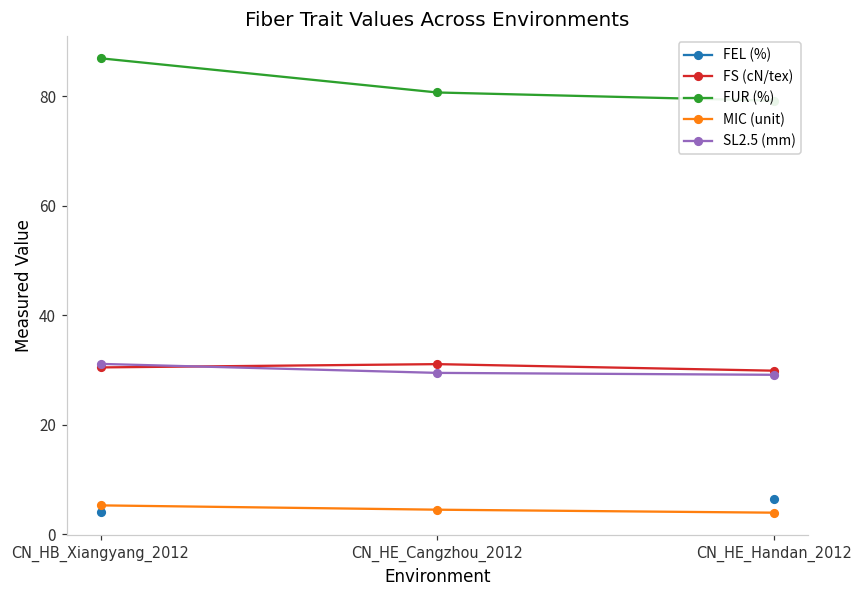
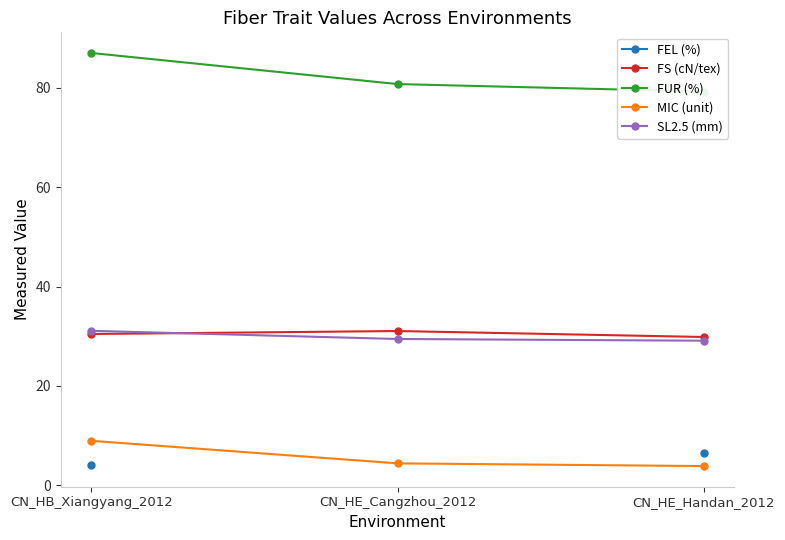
MIC (unit), CN_HB_Xiangyang_2012: 5 -> 9
